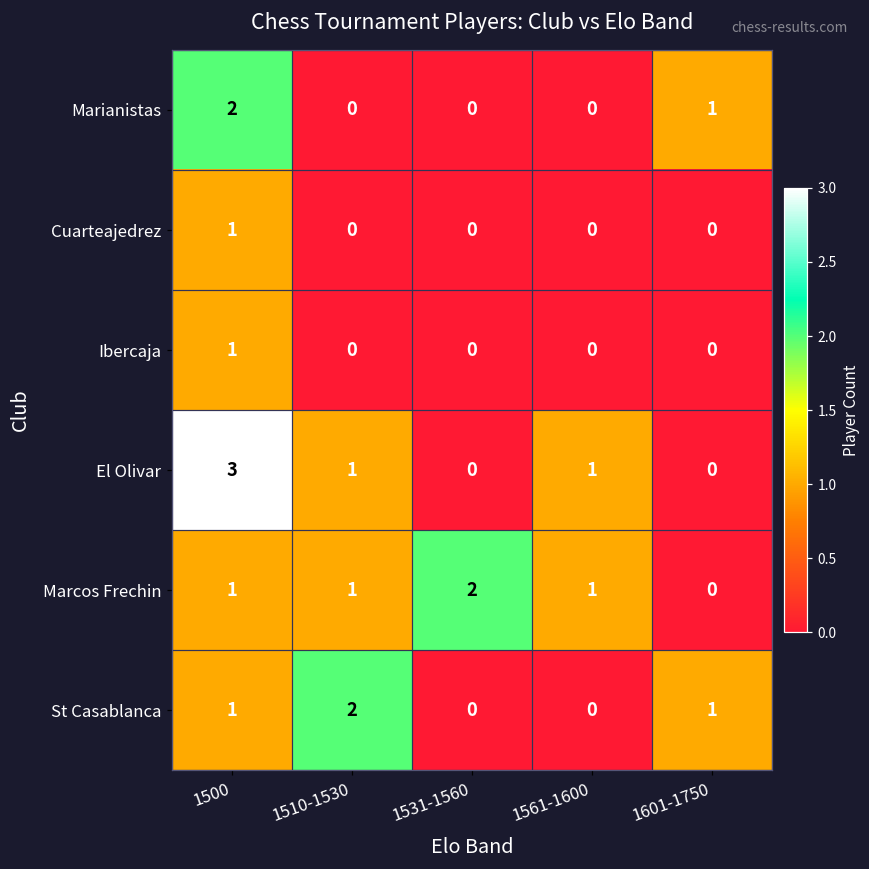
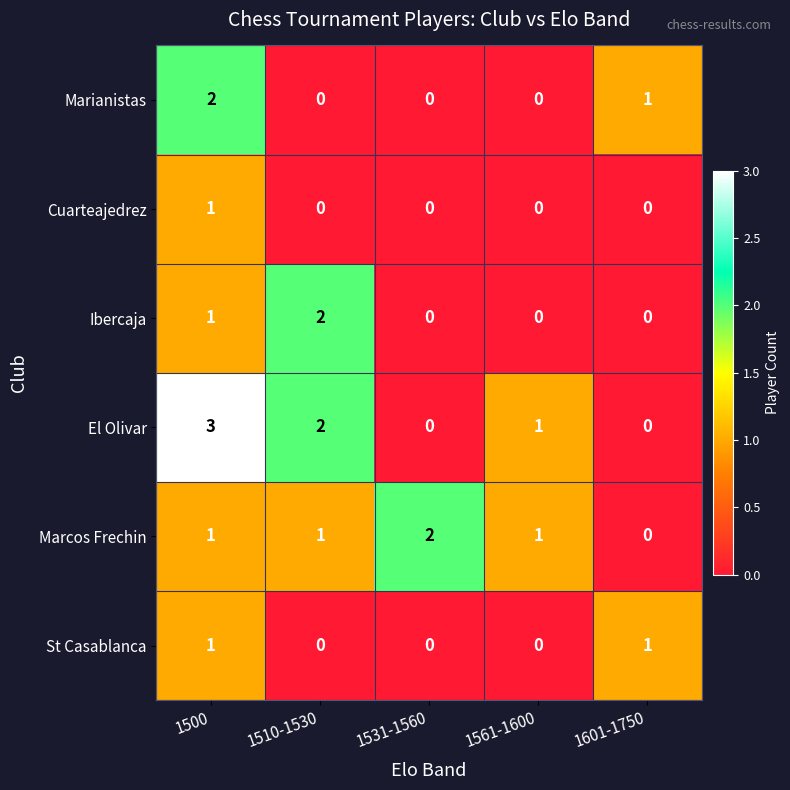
Ibercaja, 1510-1530: 0 -> 2
El Olivar, 1510-1530: 1 -> 2
St Casablanca, 1510-1530: 2 -> 0
